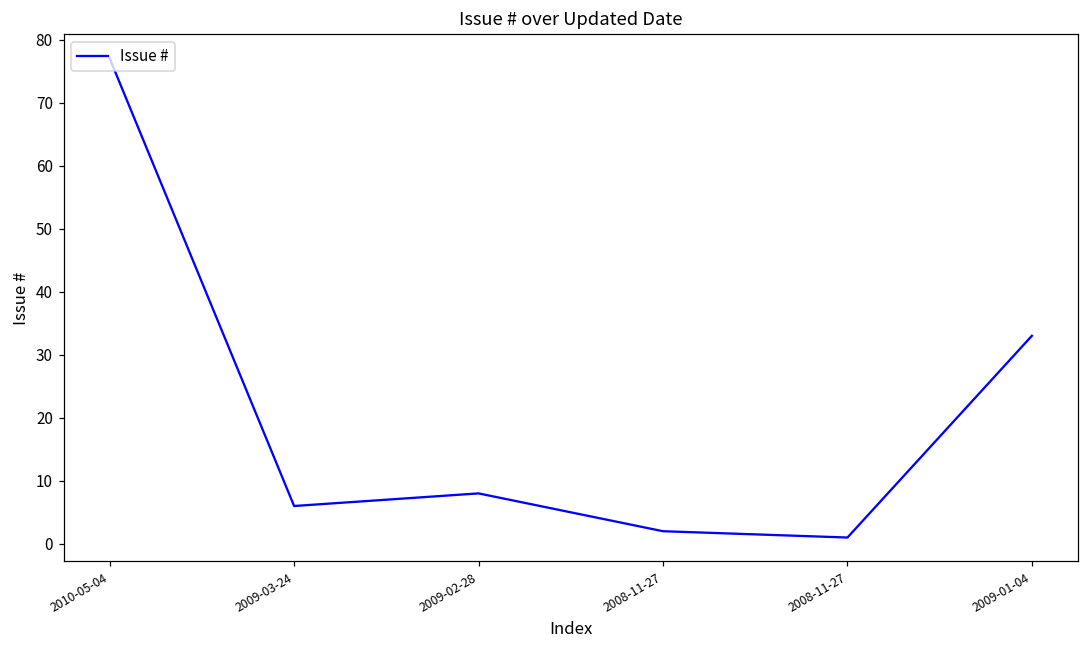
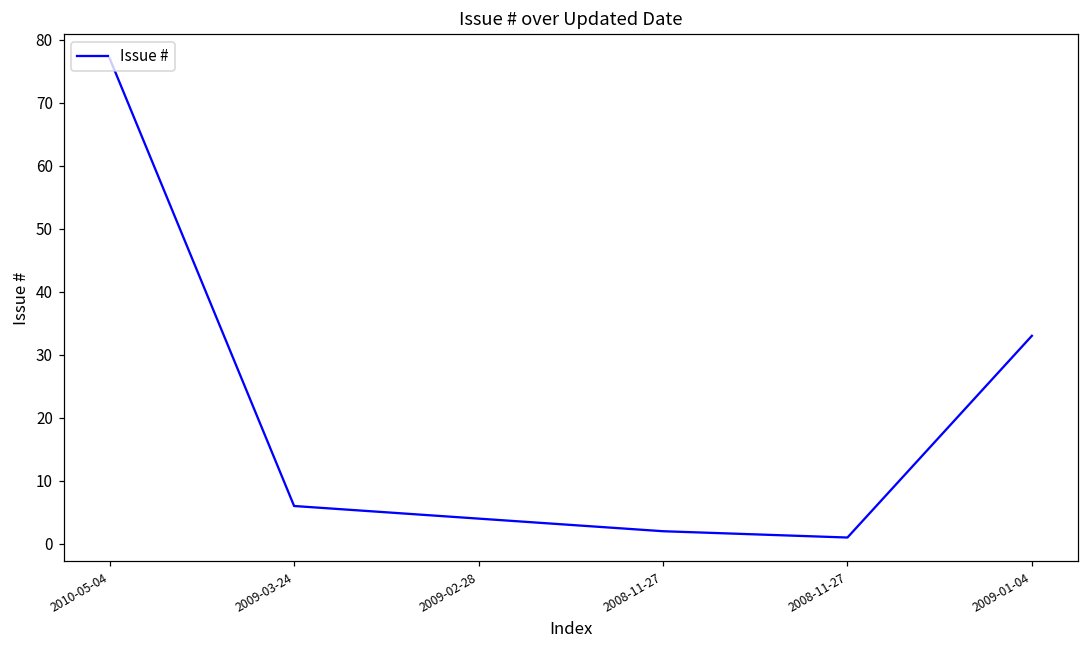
2009-02-28: 8 -> 4
